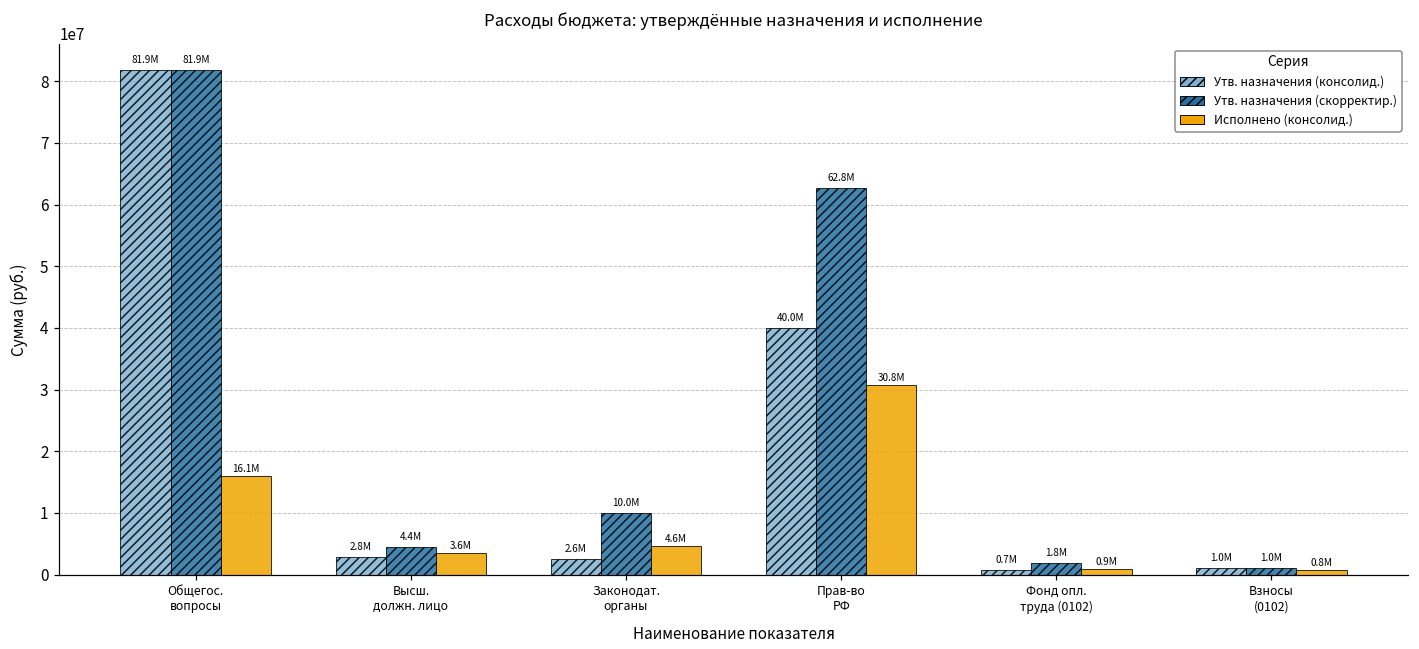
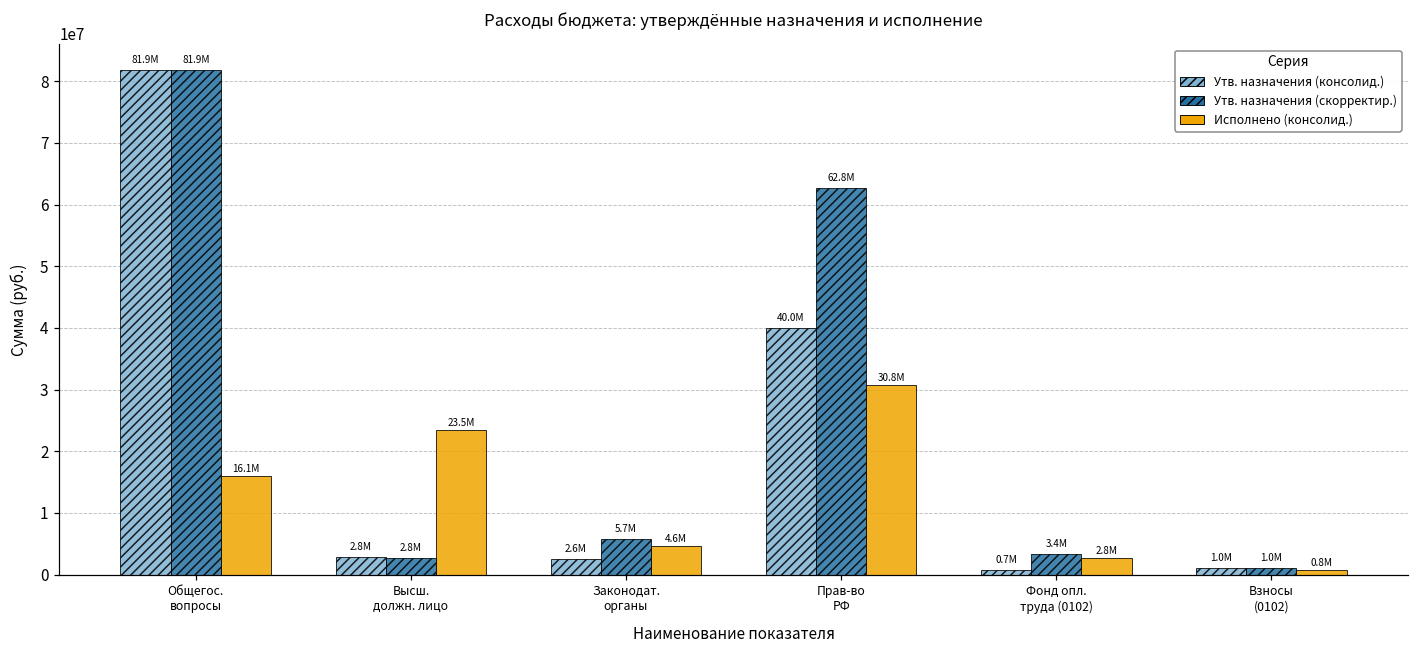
Утв. назначения (скорректир.), Высш. должн. лицо: 4.4M -> 2.8M
Исполнено (консолид.), Высш. должн. лицо: 3.6M -> 23.5M
Утв. назначения (скорректир.), Законодат. органы: 10.0M -> 5.7M
Утв. назначения (скорректир.), Фонд опл. труда (0102): 1.8M -> 3.4M
Исполнено (консолид.), Фонд опл. труда (0102): 0.9M -> 2.8M
